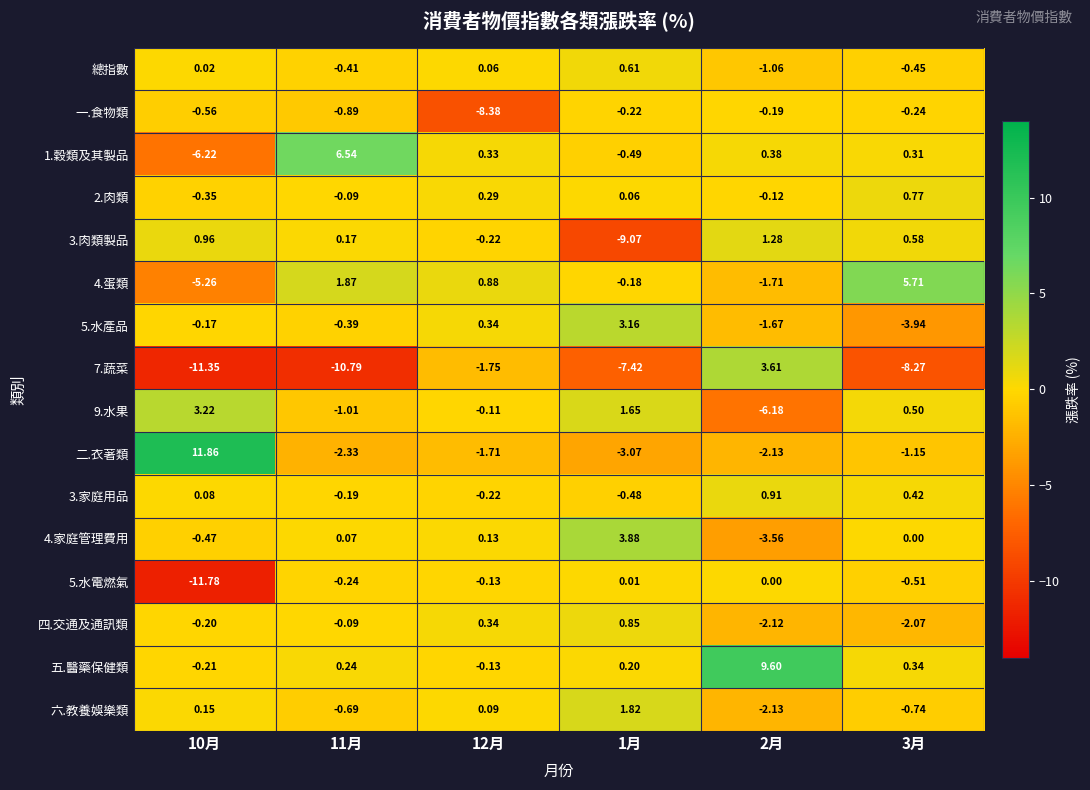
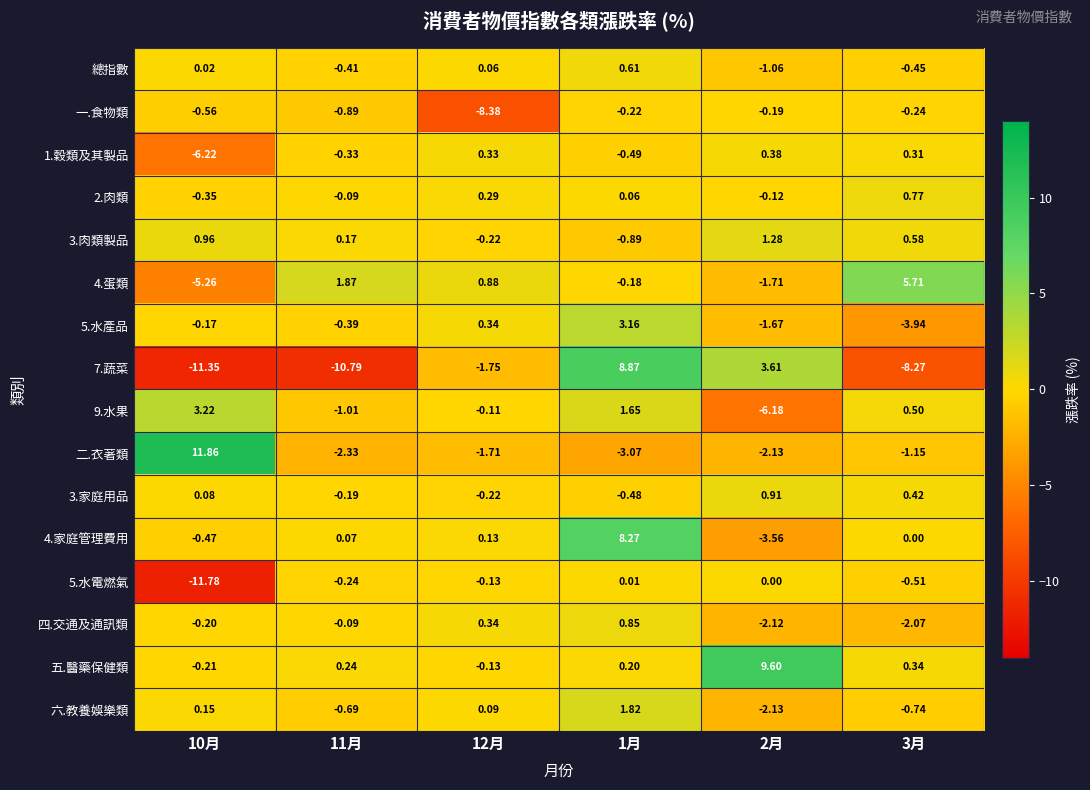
1.穀類及其製品, 11月: 6.54 -> -0.33
3.肉類製品, 1月: -9.07 -> -0.89
7.蔬菜, 1月: -7.42 -> 8.87
4.家庭管理費用, 1月: 3.88 -> 8.27
